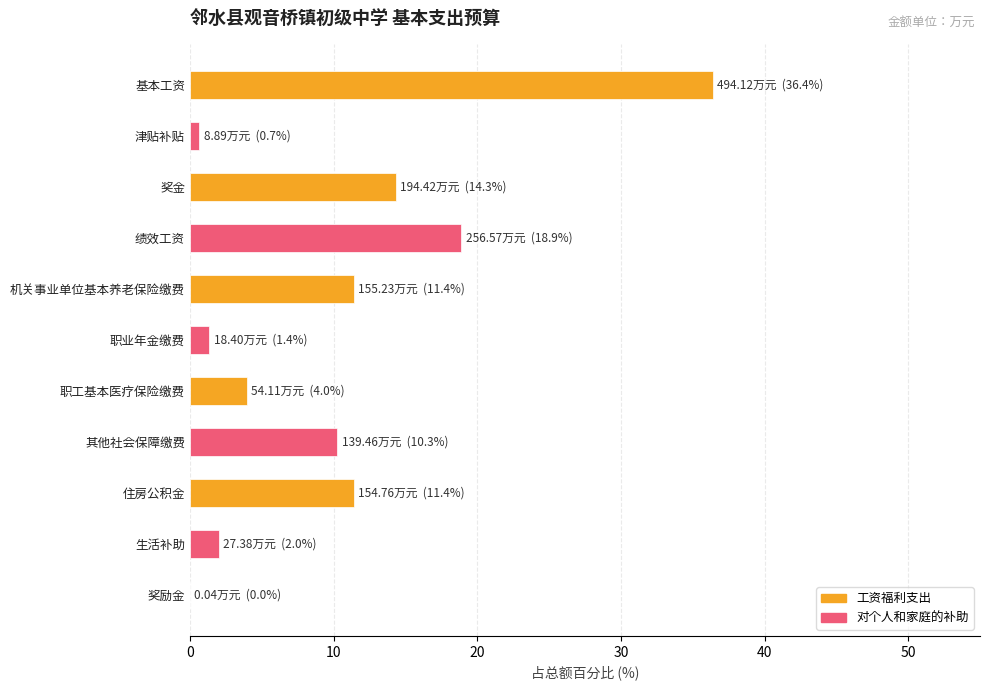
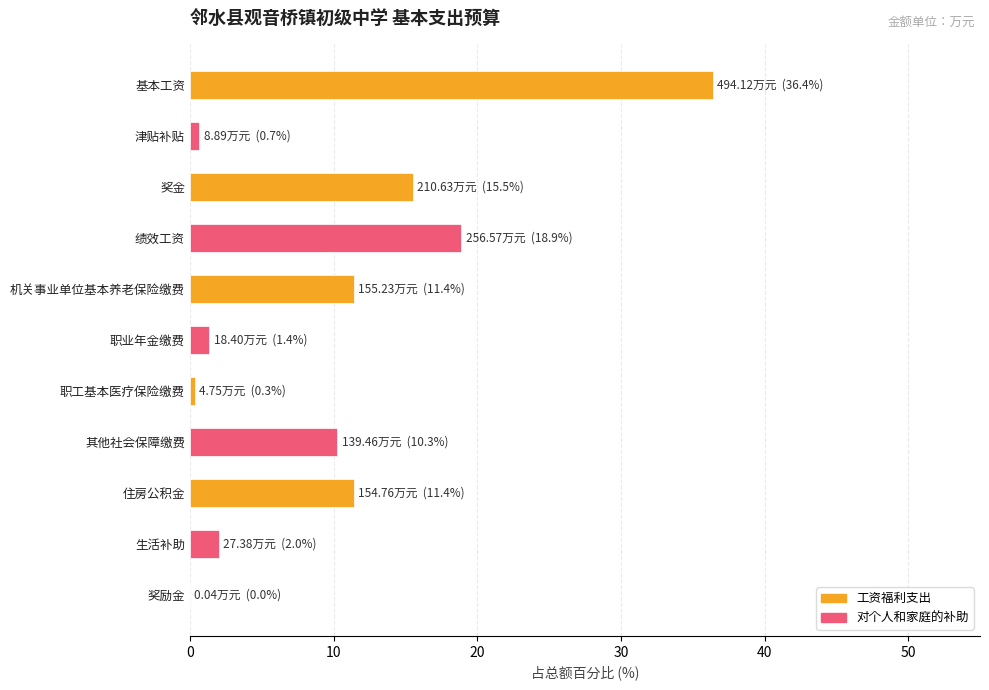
奖金: 194.42万元 (14.3%) -> 210.63万元 (15.5%)
职工基本医疗保险缴费: 54.11万元 (4.0%) -> 4.75万元 (0.3%)
